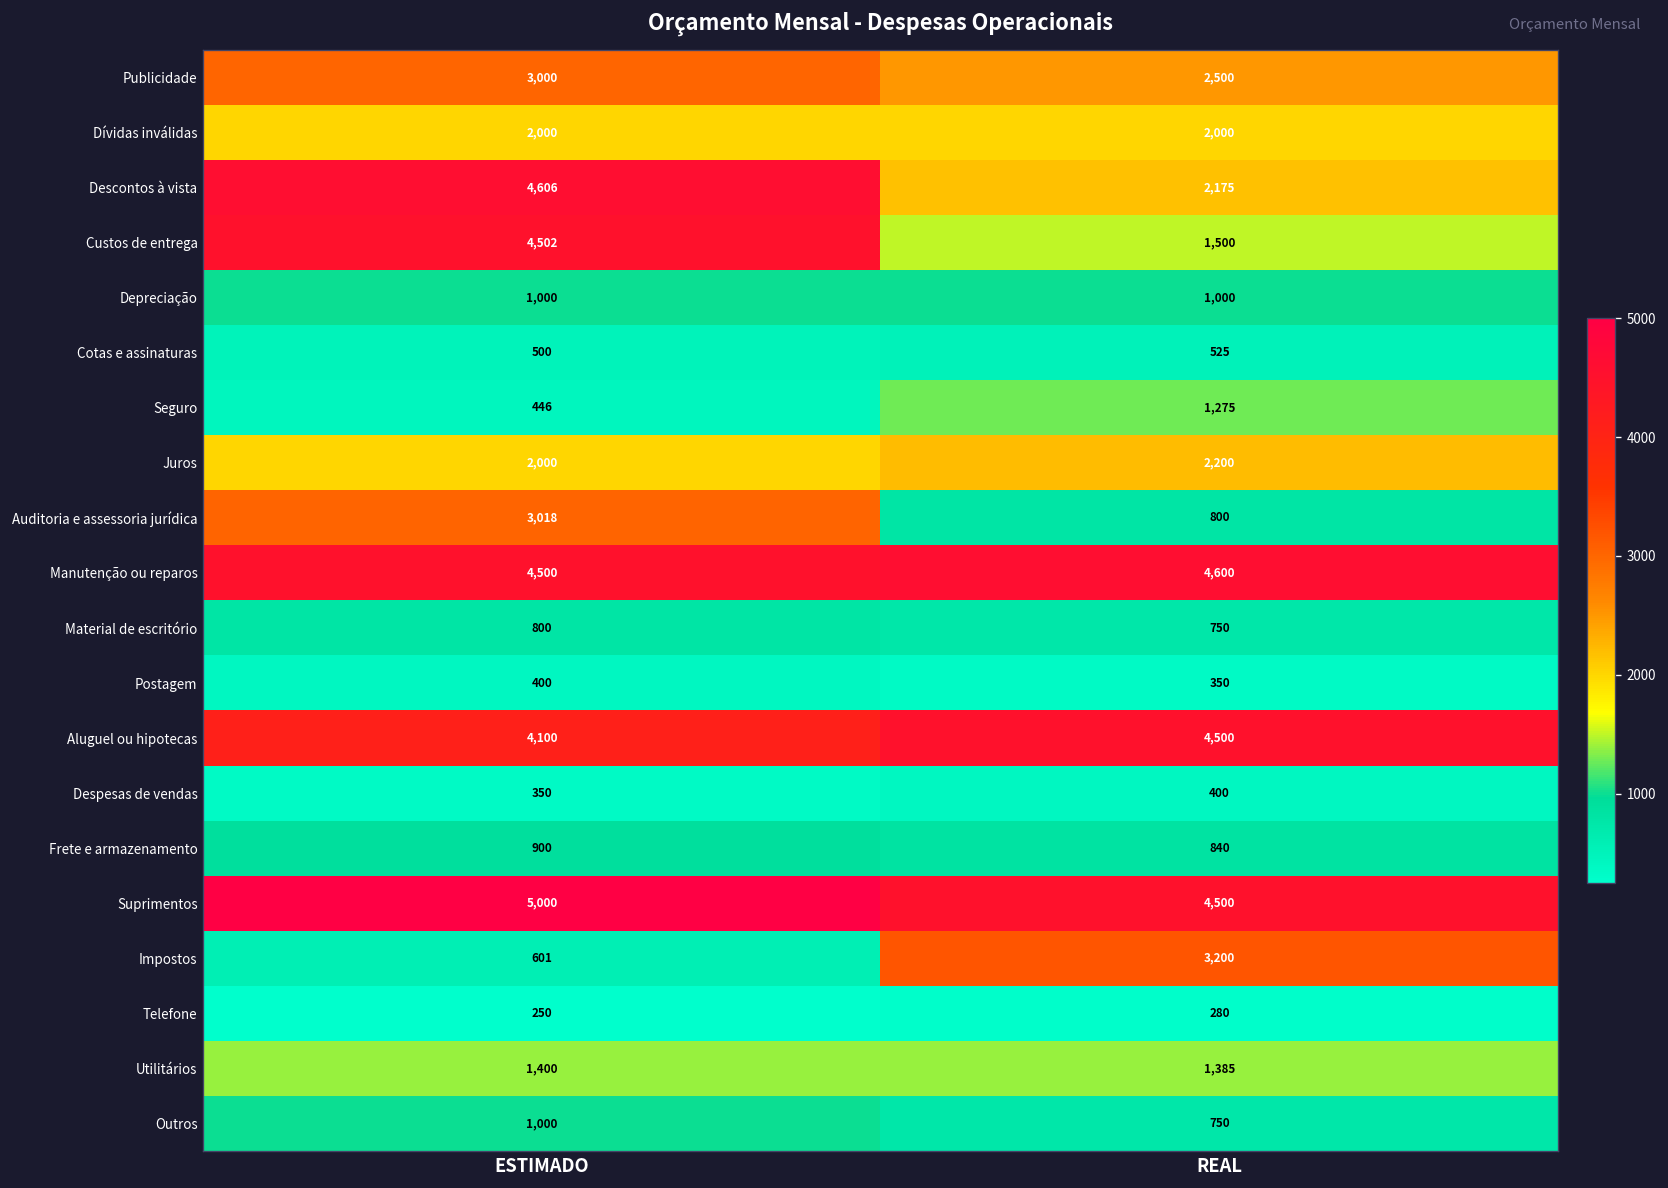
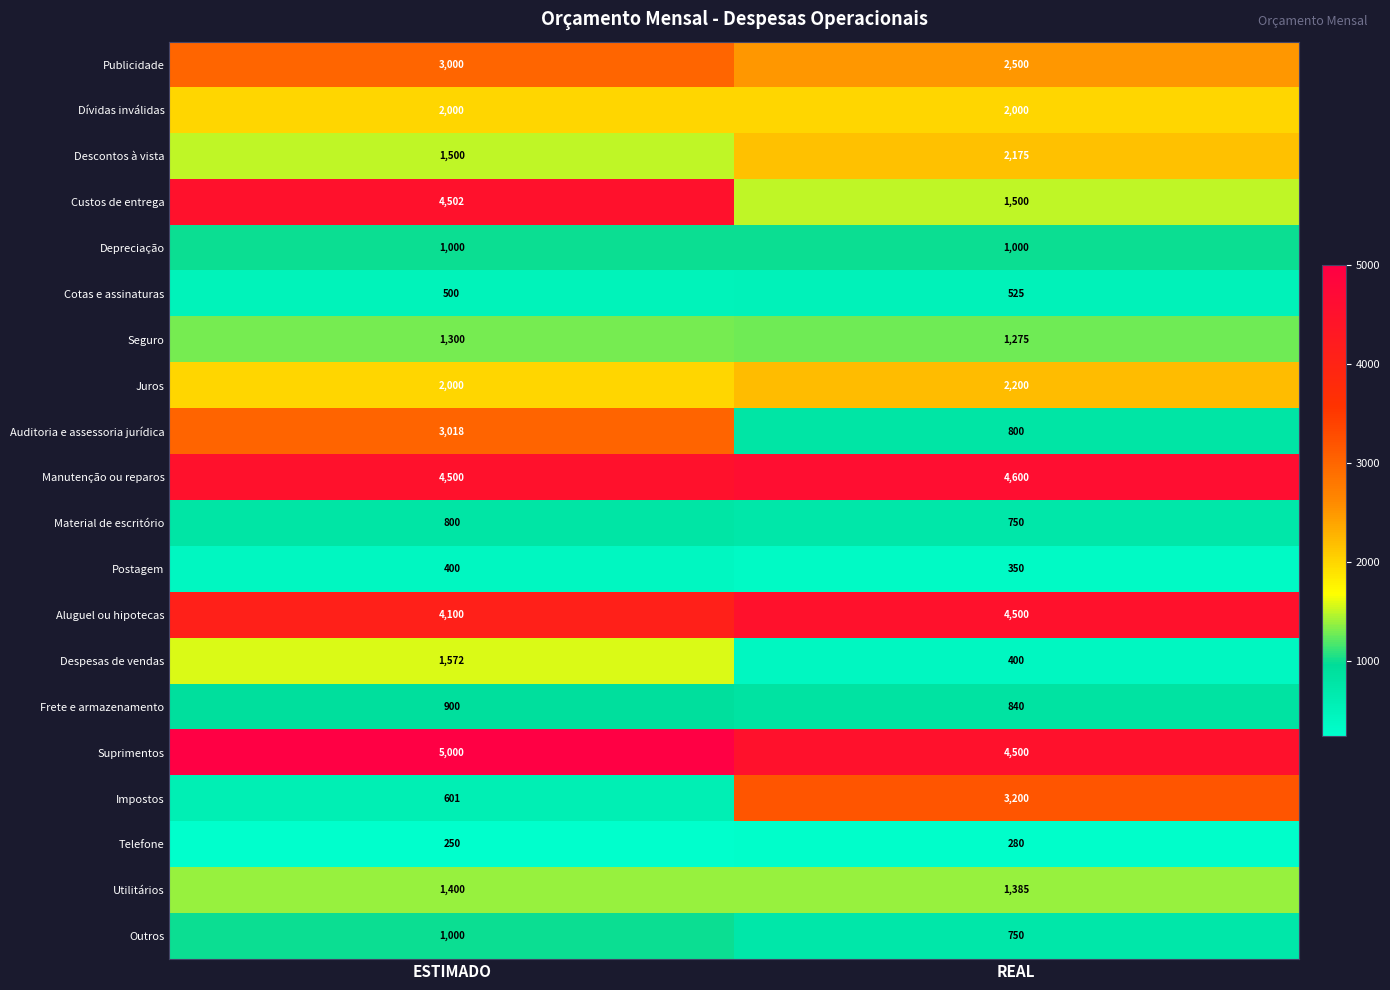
Descontos à vista, ESTIMADO: 4,606 -> 1,500
Seguro, ESTIMADO: 446 -> 1,300
Despesas de vendas, ESTIMADO: 350 -> 1,572
